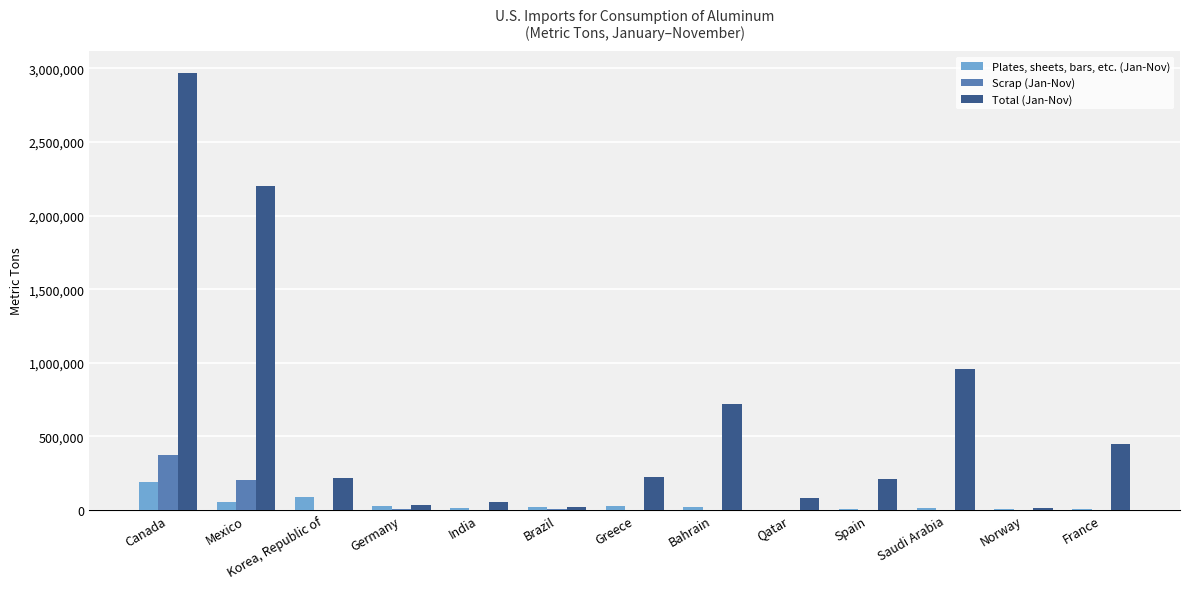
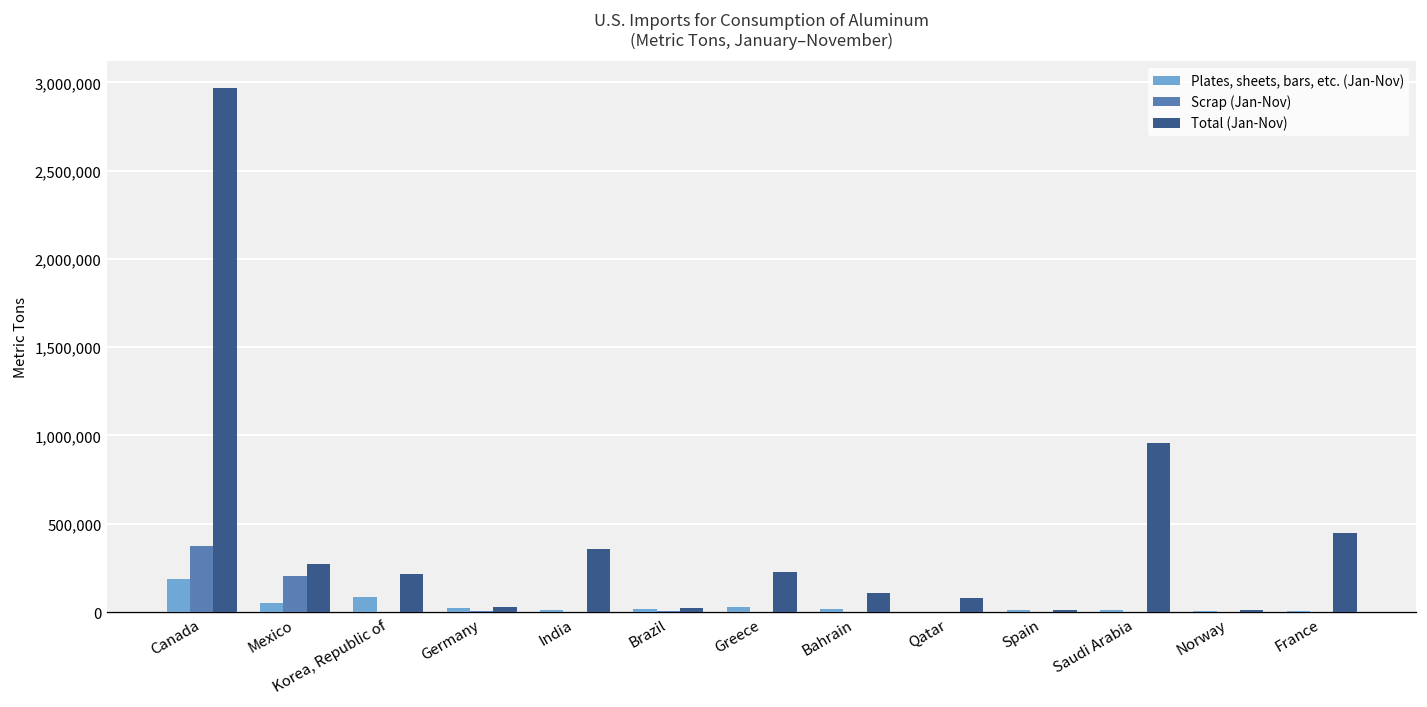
Total (Jan-Nov), Mexico: 2,200,000 -> 270,000
Total (Jan-Nov), India: 50,000 -> 360,000
Total (Jan-Nov), Bahrain: 720,000 -> 110,000
Total (Jan-Nov), Spain: 210,000 -> 10,000
